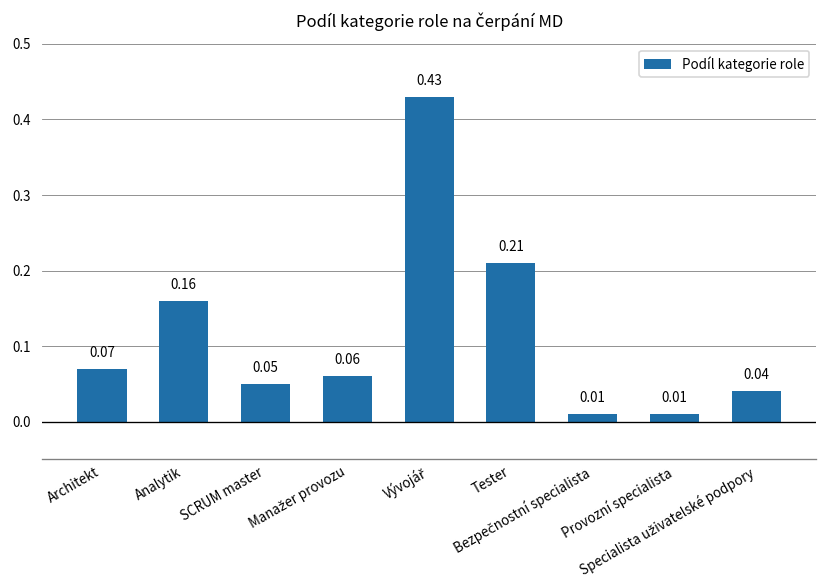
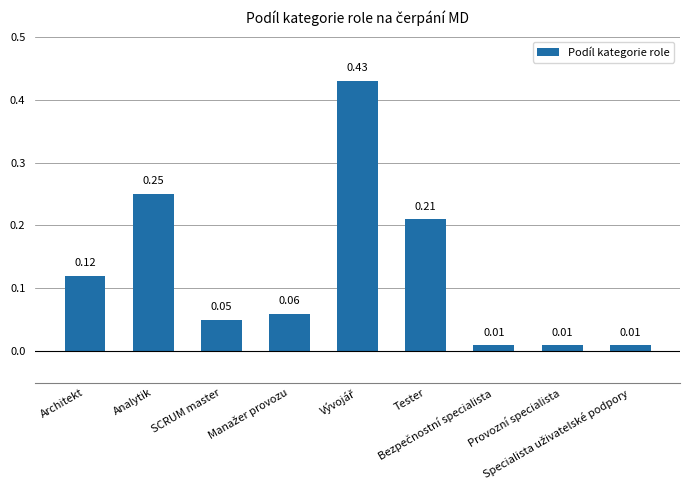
Architekt: 0.07 -> 0.12
Analytik: 0.16 -> 0.25
Specialista uživatelské podpory: 0.04 -> 0.01
